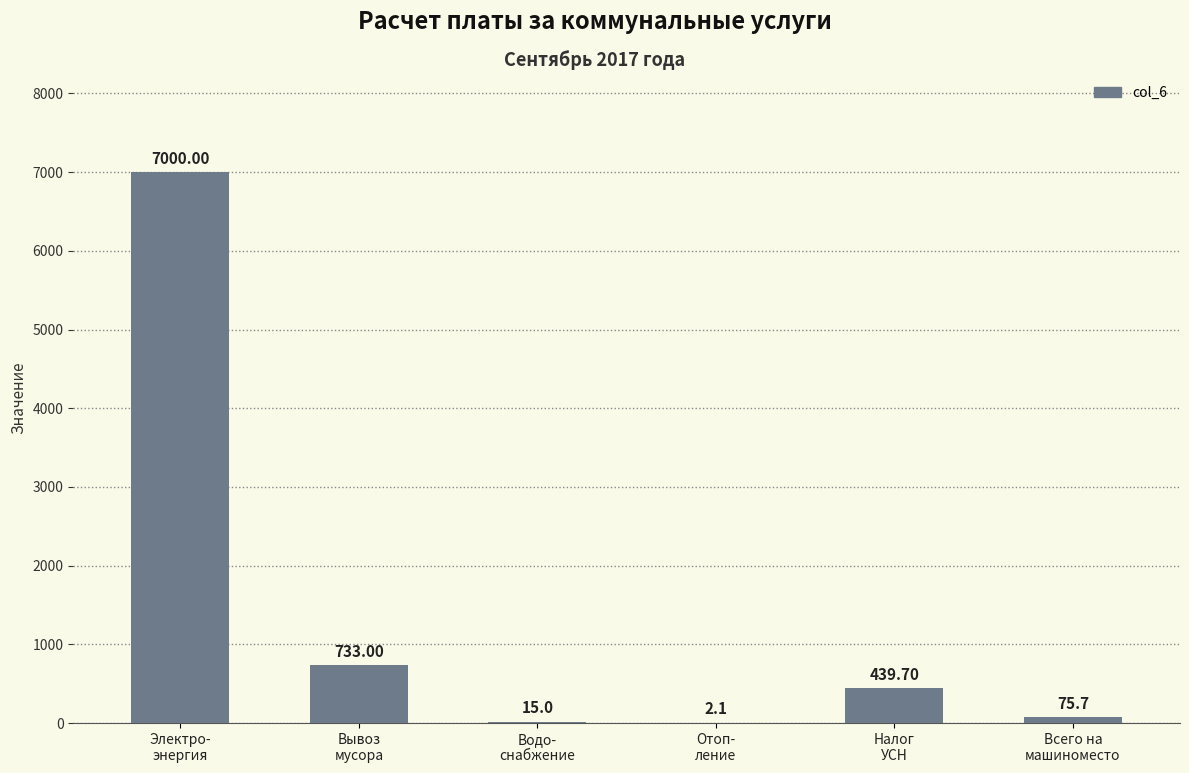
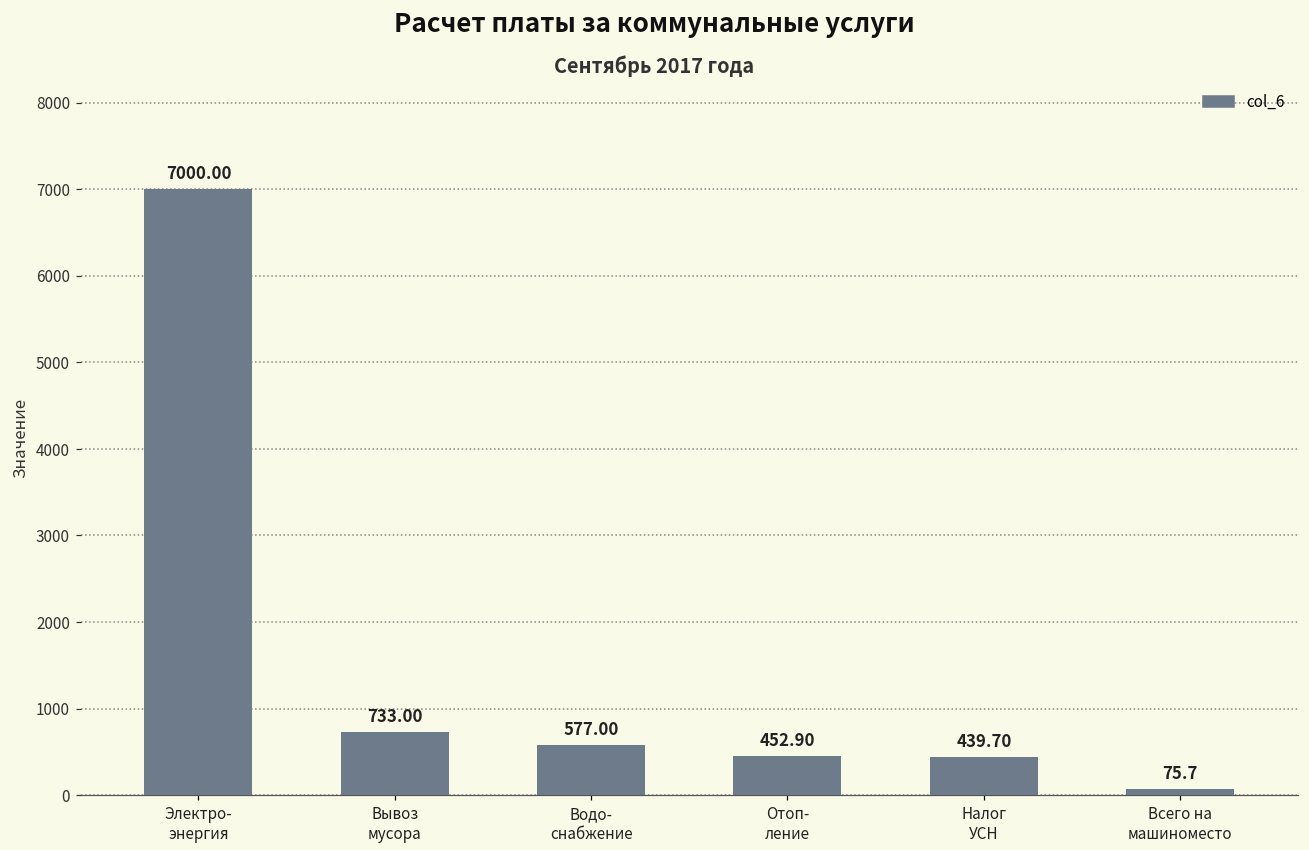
Водо- снабжение: 15.0 -> 577.00
Отоп- ление: 2.1 -> 452.90
